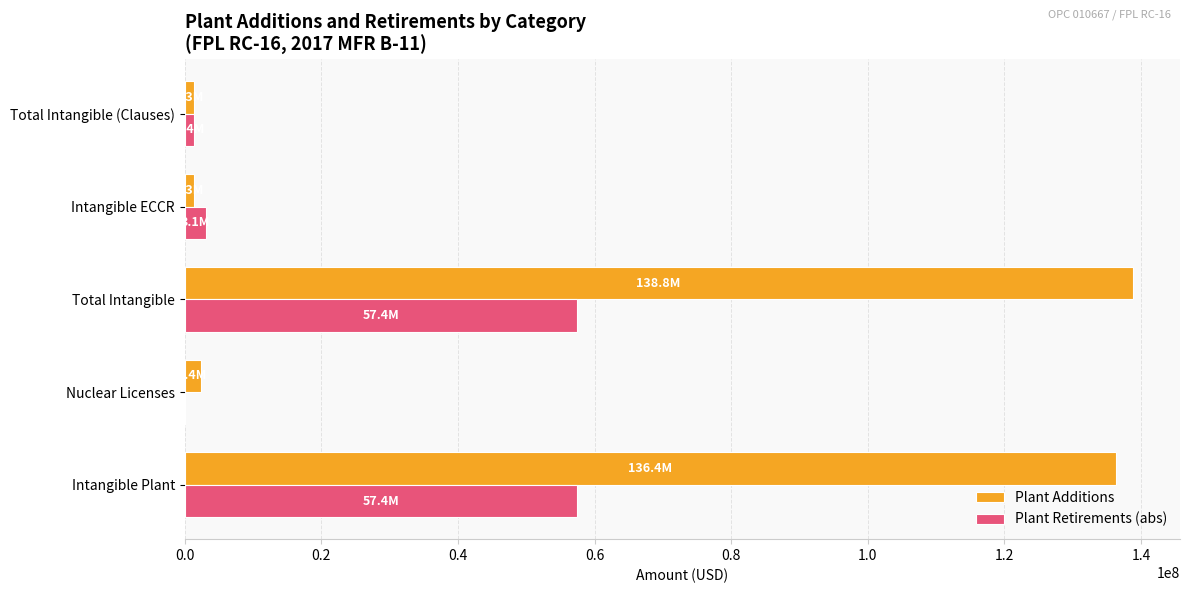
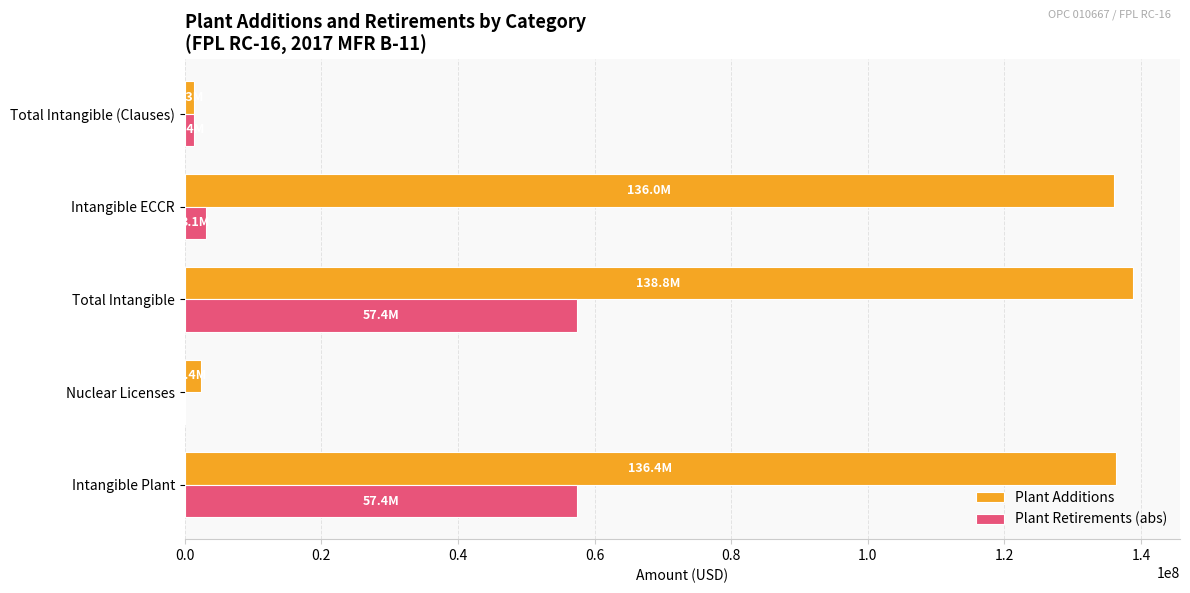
Plant Additions, Intangible ECCR: 1000000 -> 136000000
